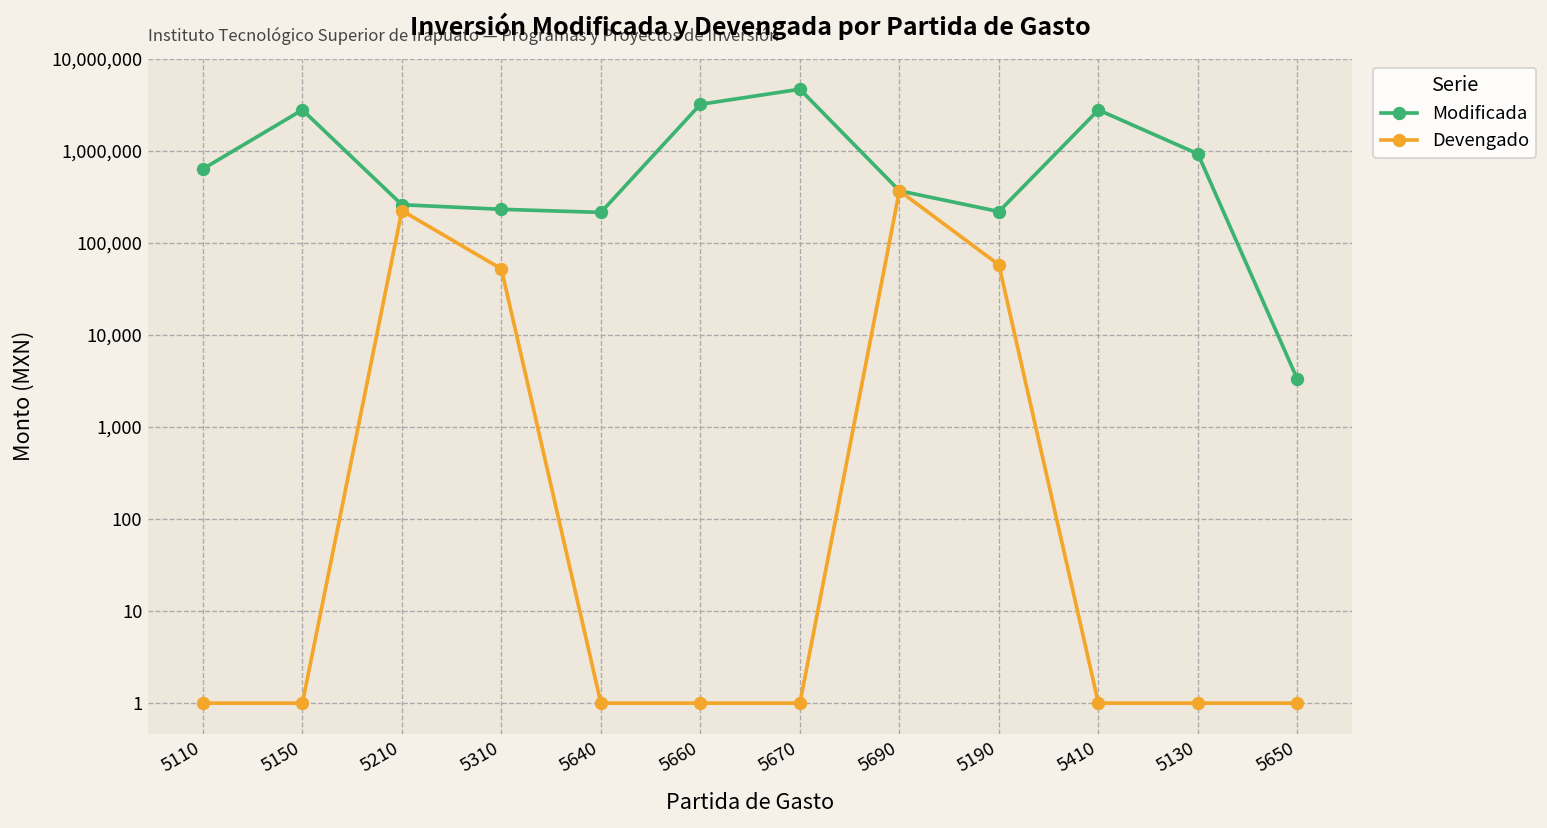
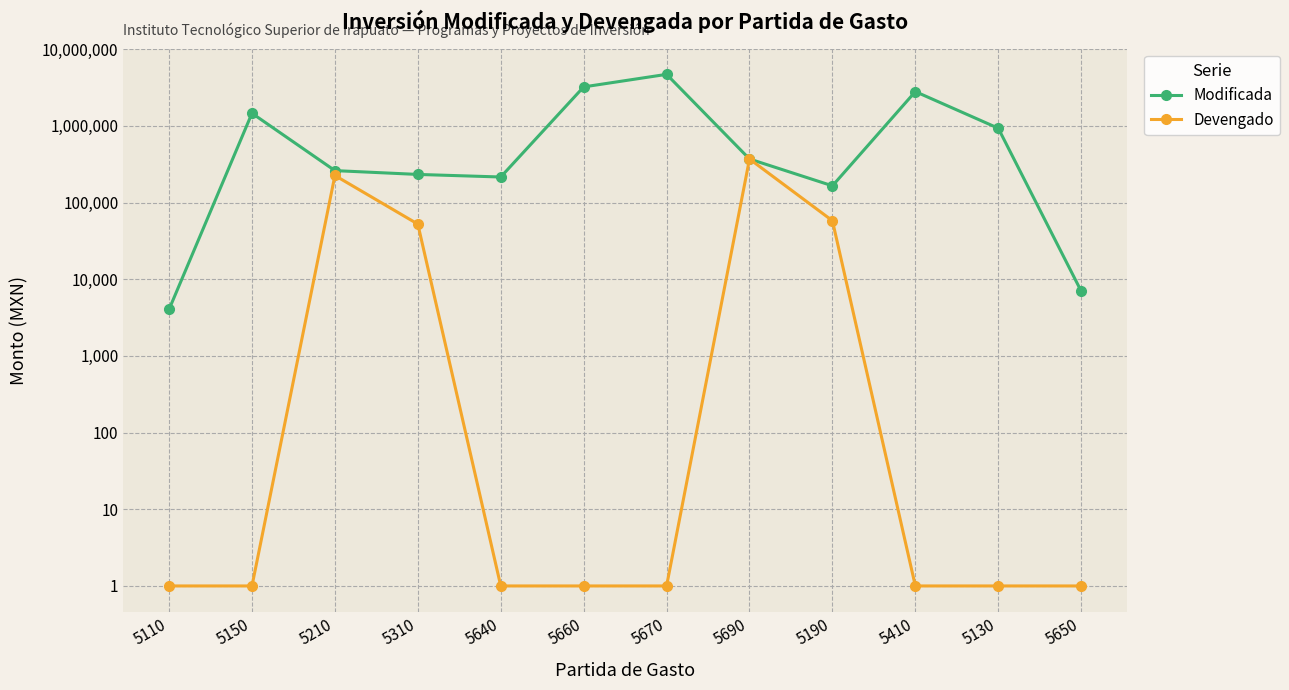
Modificada, 5110: 600,000 -> 4,000
Modificada, 5150: 2,800,000 -> 1,500,000
Modificada, 5190: 220,000 -> 170,000
Modificada, 5650: 3,300 -> 7,000
